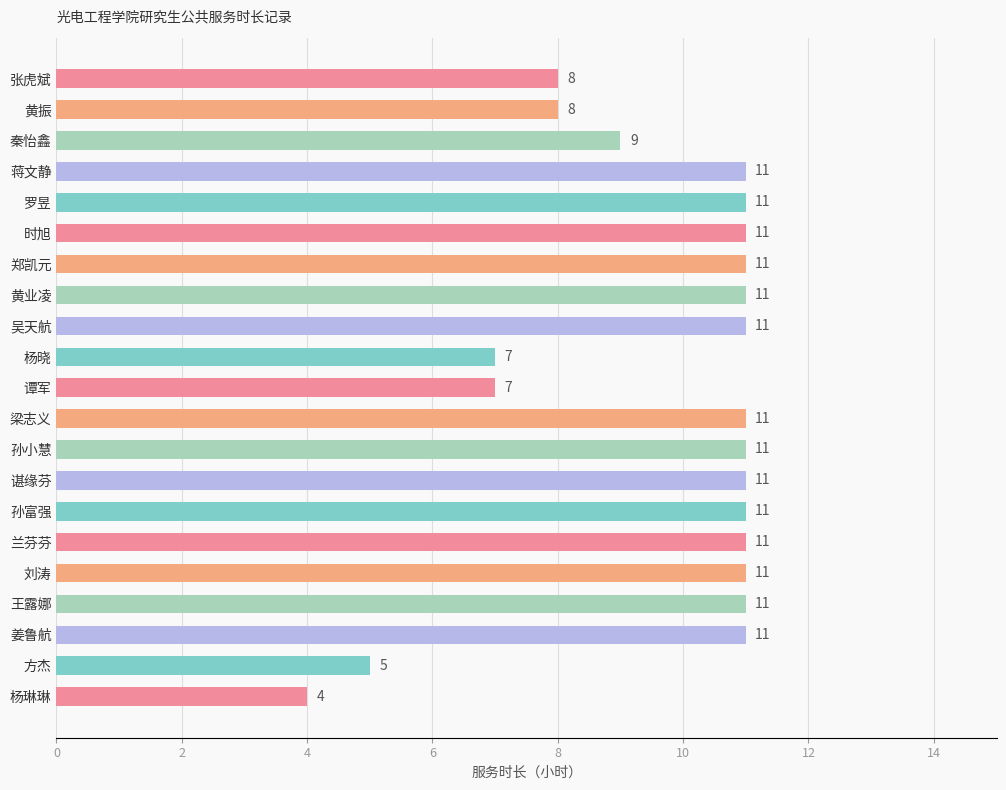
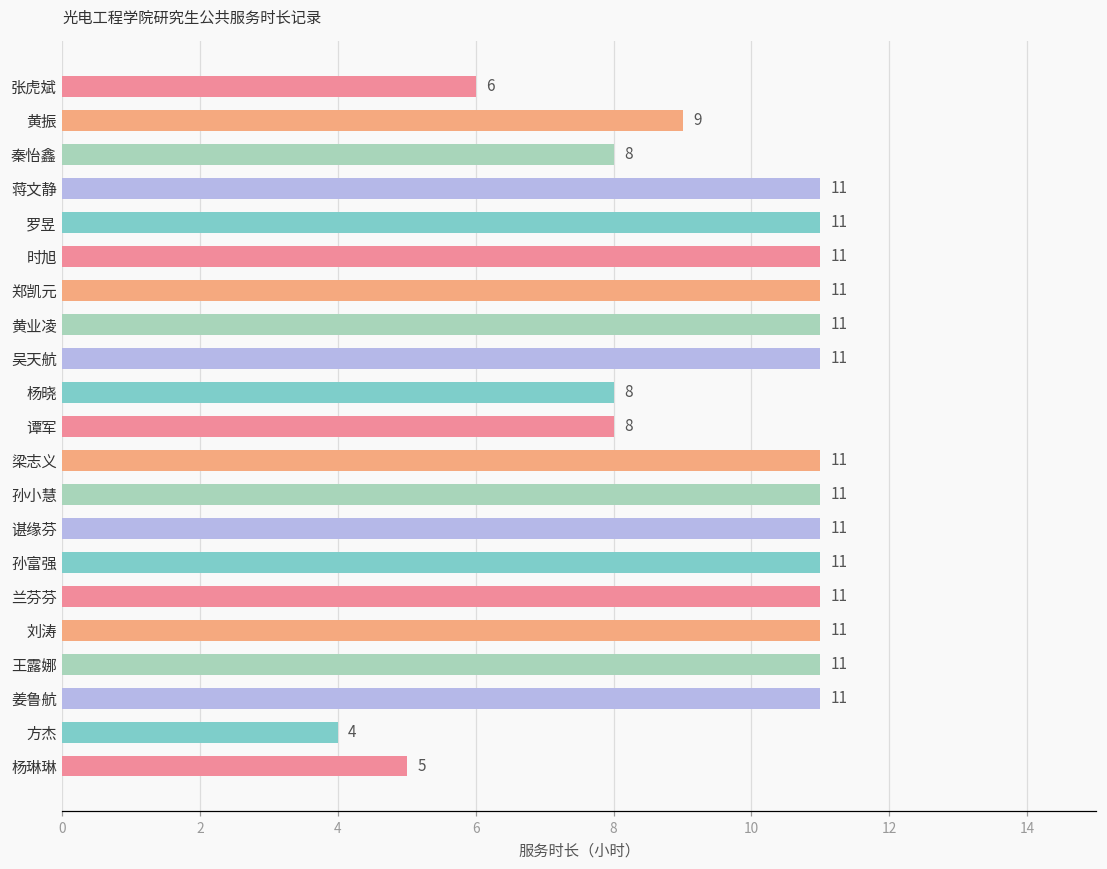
张虎斌: 8 -> 6
黄振: 8 -> 9
秦怡鑫: 9 -> 8
杨晓: 7 -> 8
谭军: 7 -> 8
方杰: 5 -> 4
杨琳琳: 4 -> 5
